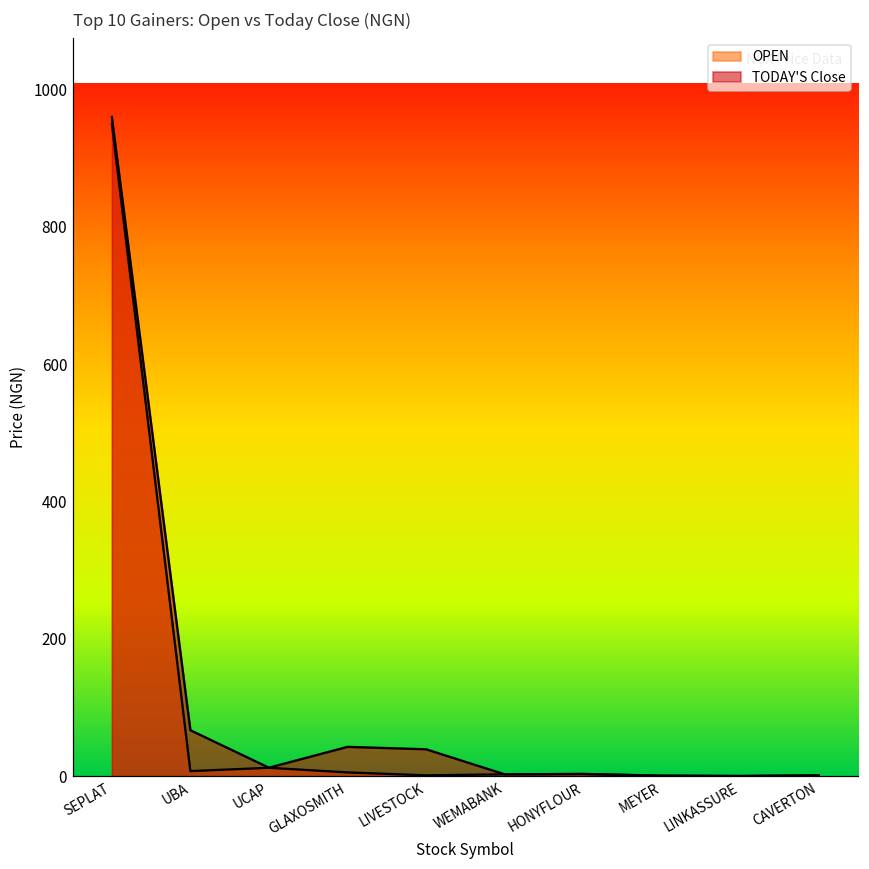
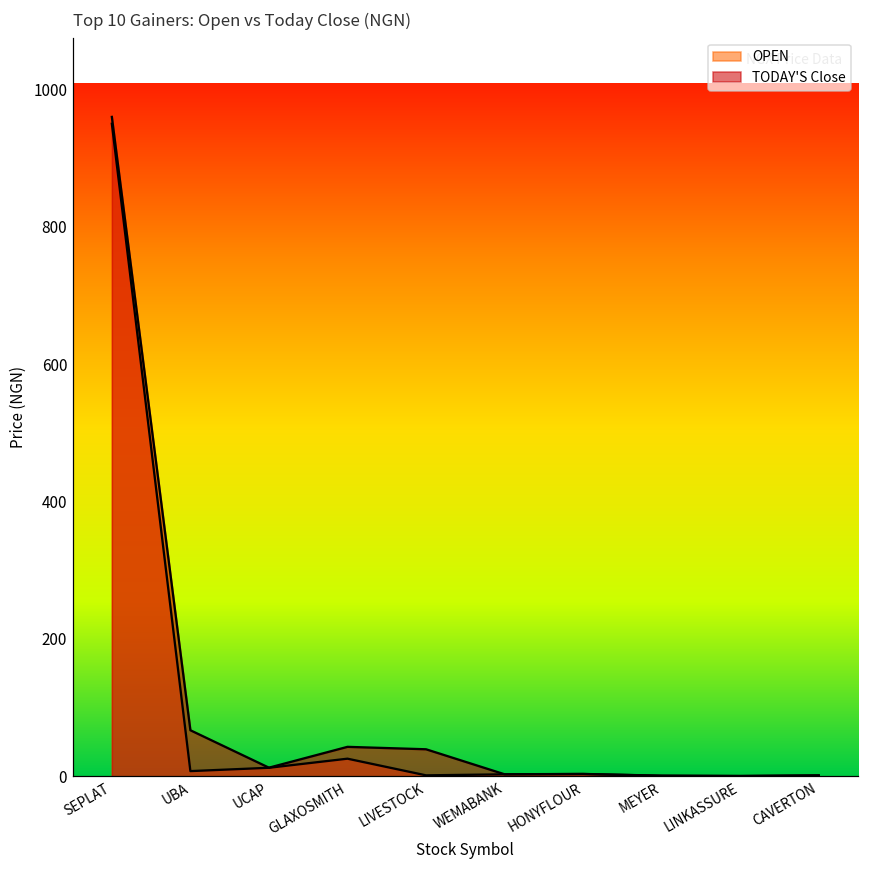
OPEN, GLAXOSMITH: 10 -> 30
